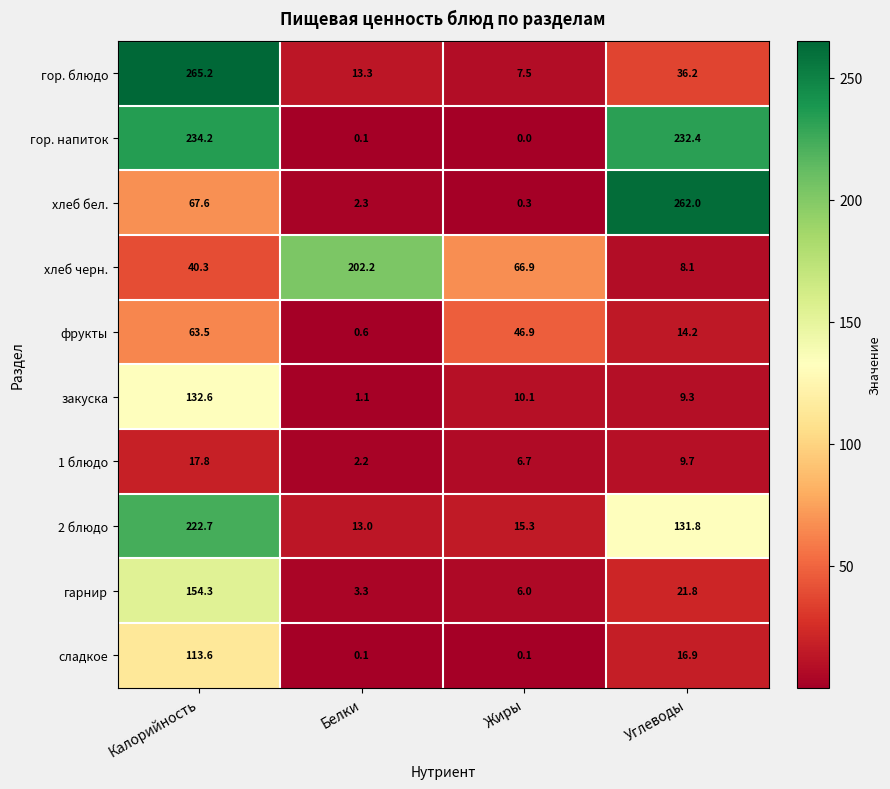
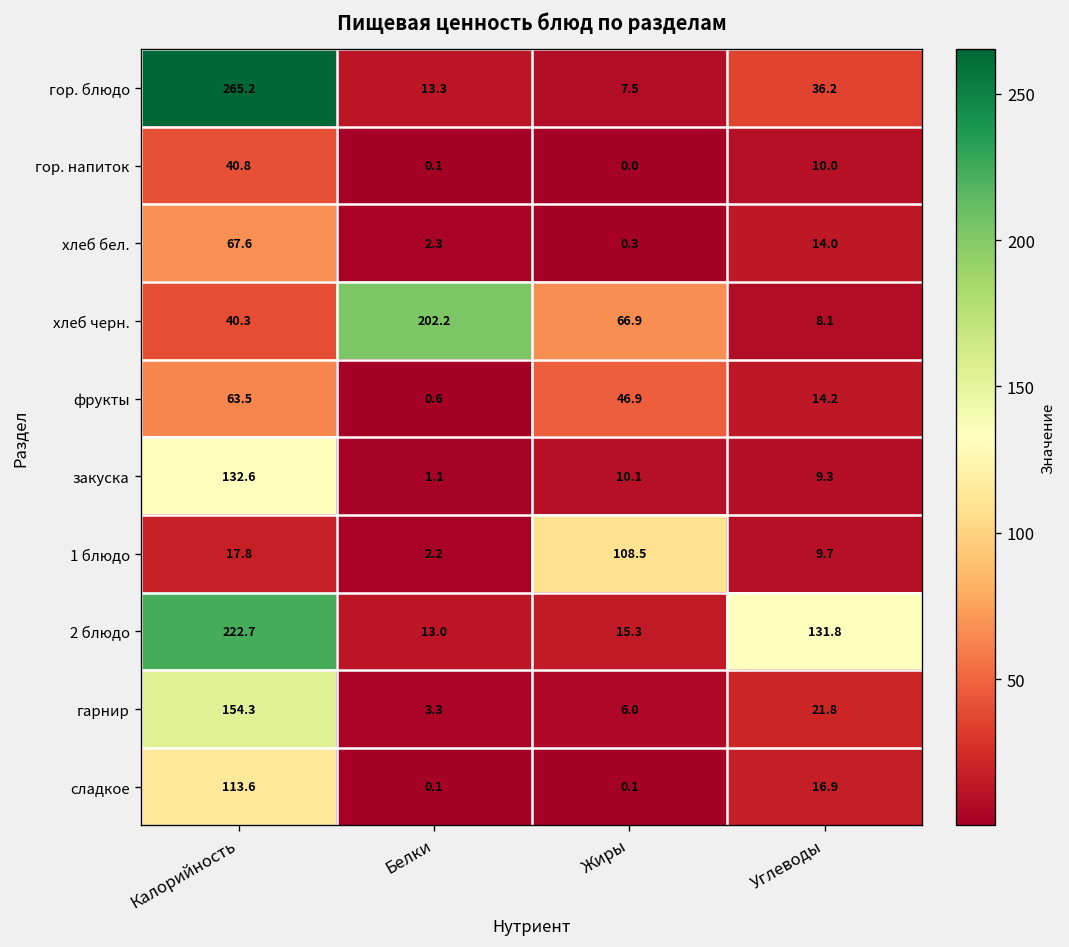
гор. напиток, Калорийность: 234.2 -> 40.8
гор. напиток, Углеводы: 232.4 -> 10.0
хлеб бел., Углеводы: 262.0 -> 14.0
1 блюдо, Жиры: 6.7 -> 108.5
